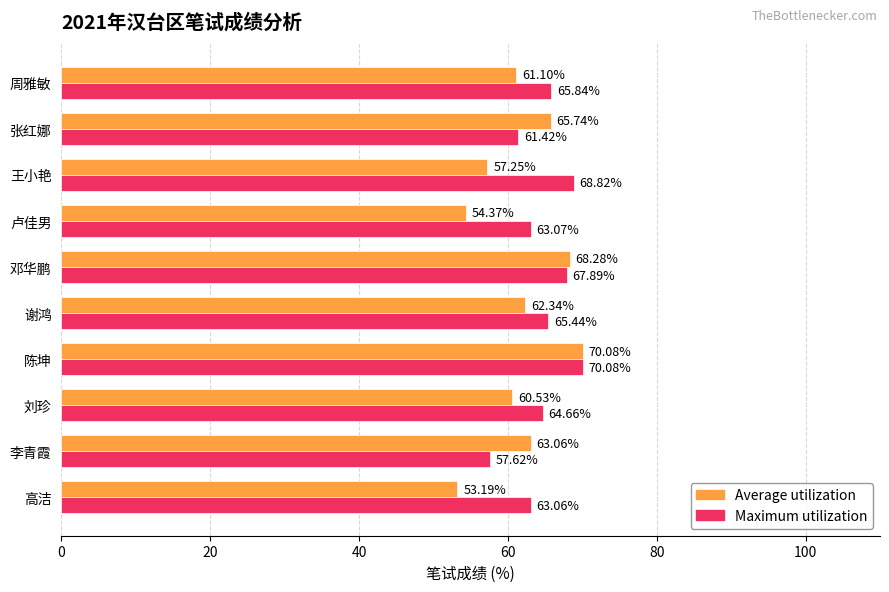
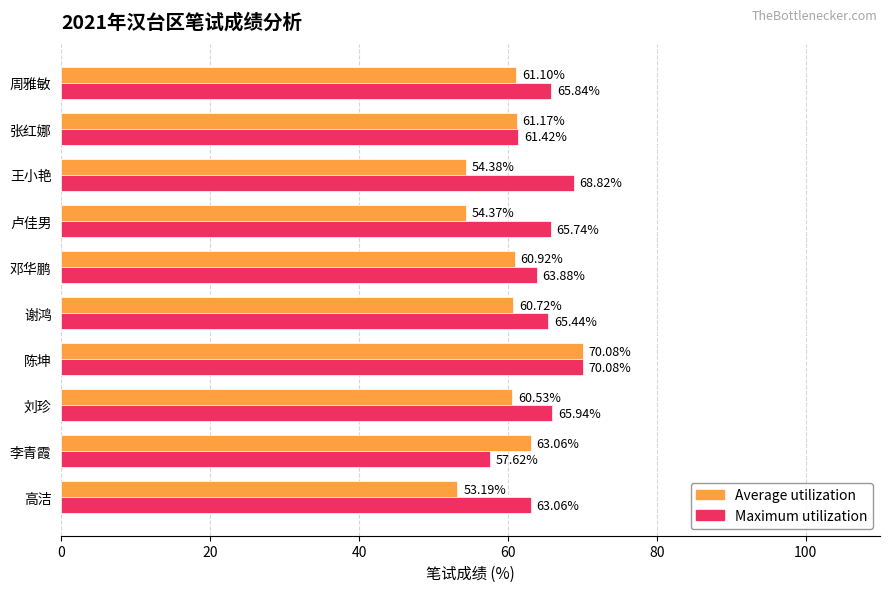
Average utilization, 张红娜: 65.74% -> 61.17%
Average utilization, 王小艳: 57.25% -> 54.38%
Maximum utilization, 卢佳男: 63.07% -> 65.74%
Average utilization, 邓华鹏: 68.28% -> 60.92%
Maximum utilization, 邓华鹏: 67.89% -> 63.88%
Average utilization, 谢鸿: 62.34% -> 60.72%
Maximum utilization, 刘珍: 64.66% -> 65.94%
